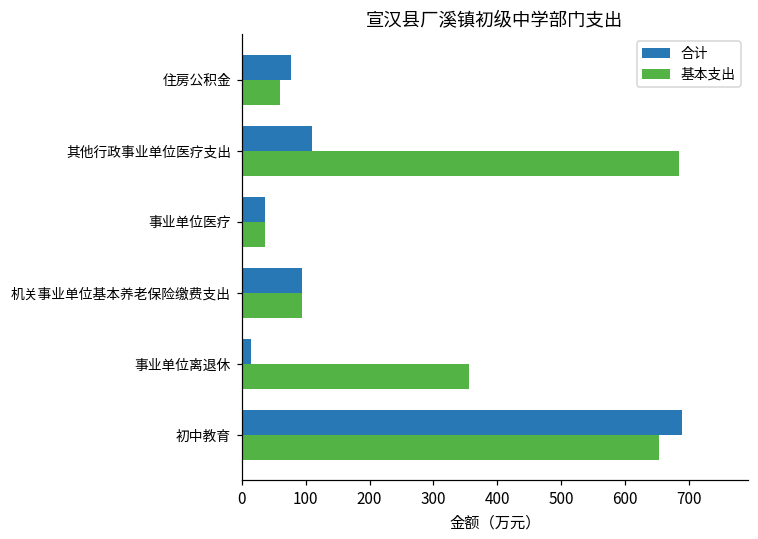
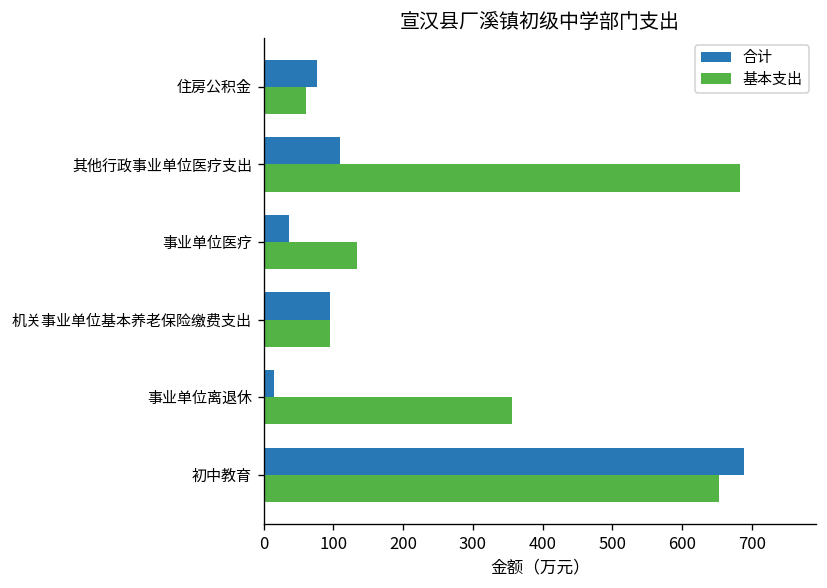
基本支出, 事业单位医疗: 40 -> 130
